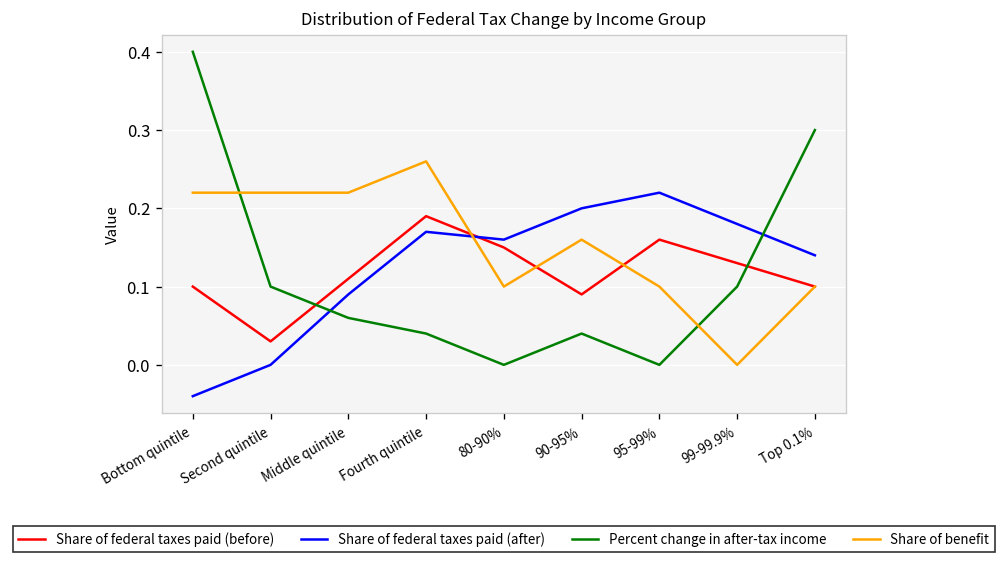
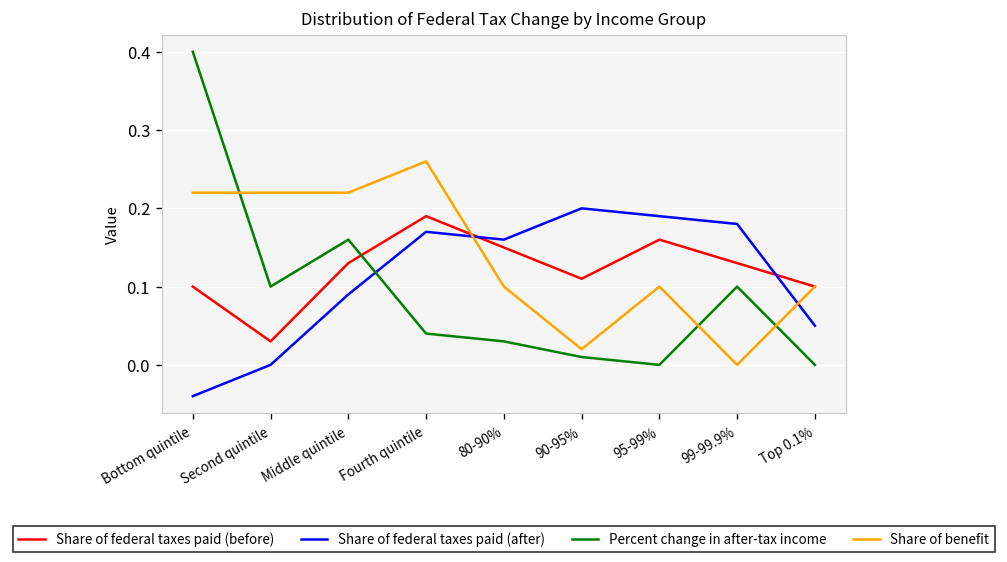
Share of federal taxes paid (before), Middle quintile: 0.11 -> 0.13
Percent change in after-tax income, Middle quintile: 0.06 -> 0.16
Percent change in after-tax income, 80-90%: 0.00 -> 0.03
Share of federal taxes paid (before), 90-95%: 0.09 -> 0.11
Percent change in after-tax income, 90-95%: 0.04 -> 0.01
Share of benefit, 90-95%: 0.16 -> 0.02
Share of federal taxes paid (after), 95-99%: 0.22 -> 0.19
Share of federal taxes paid (after), Top 0.1%: 0.14 -> 0.05
Percent change in after-tax income, Top 0.1%: 0.3 -> 0.0
